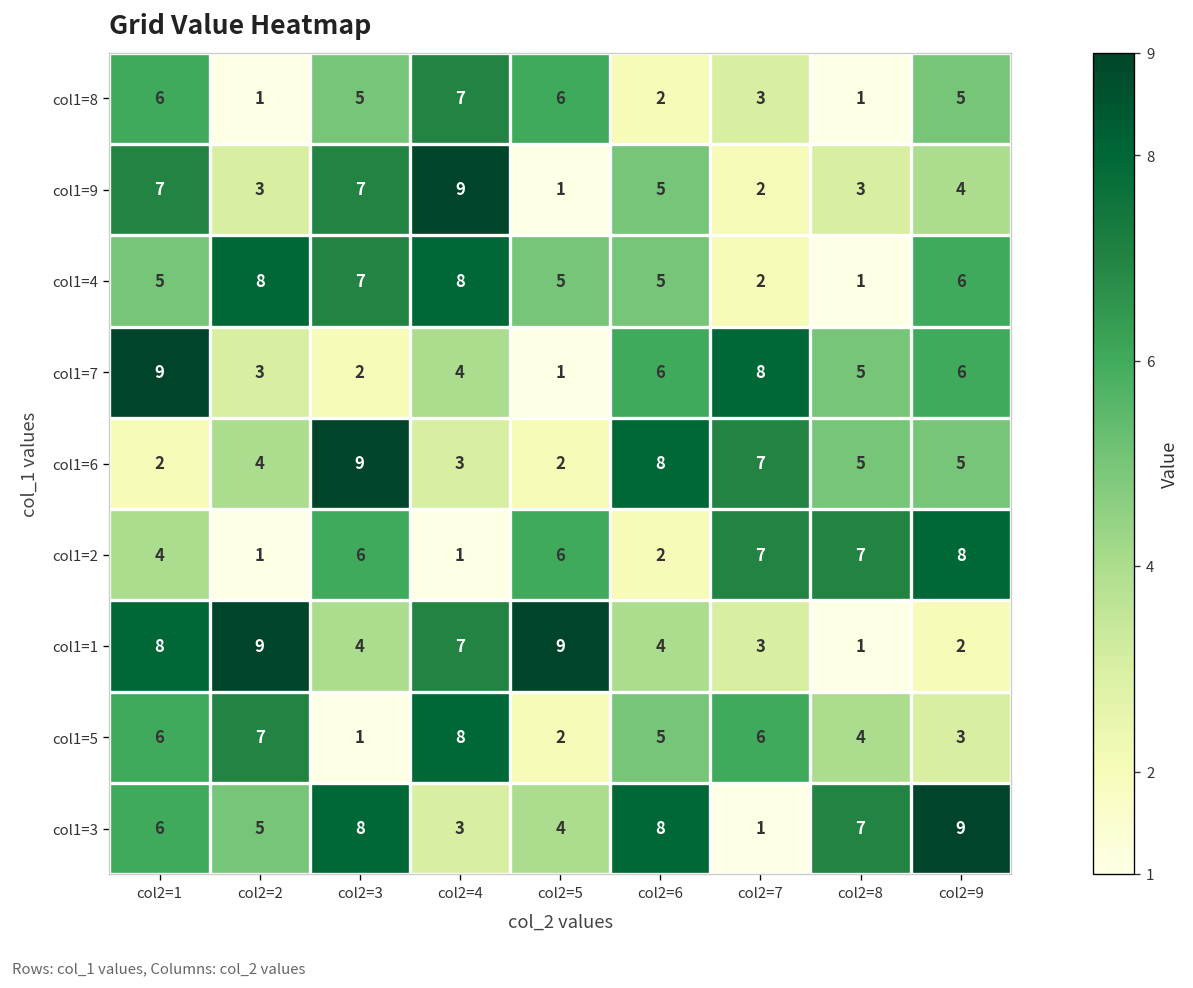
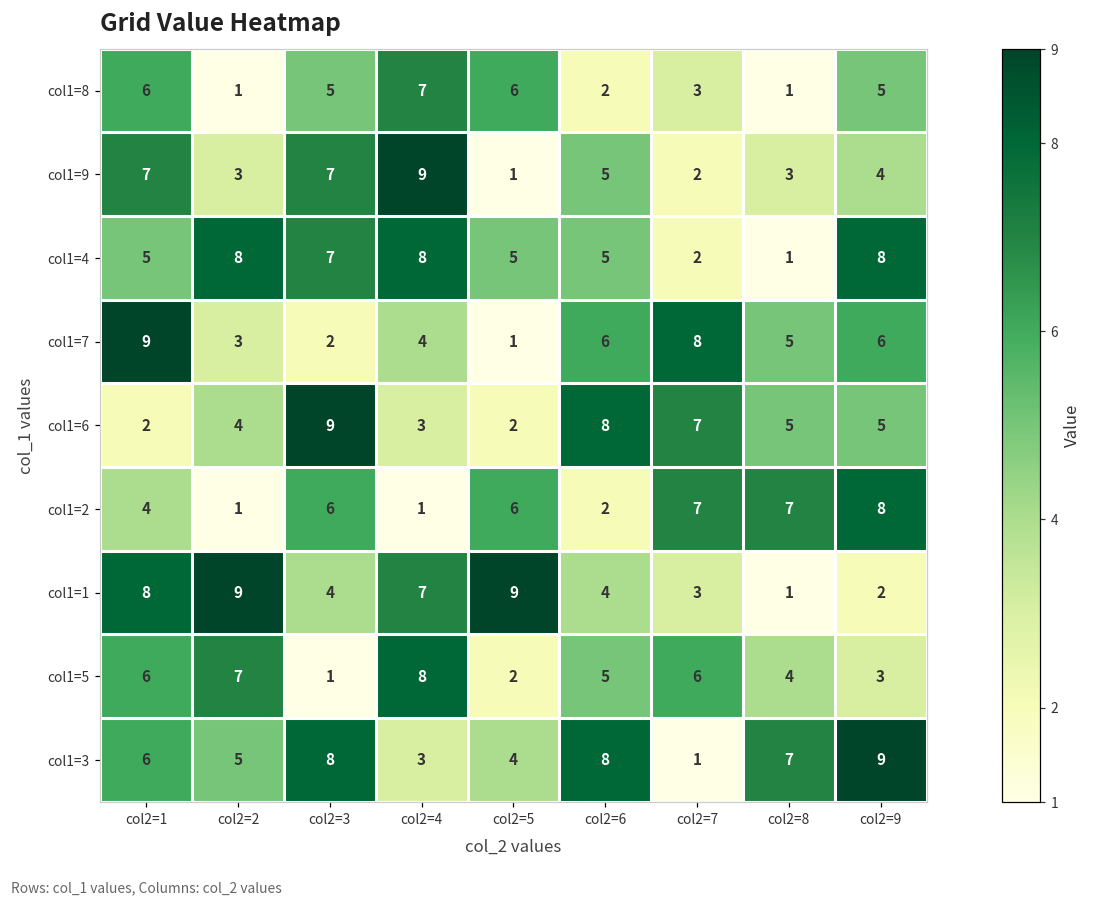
col1=4, col2=9: 6 -> 8
